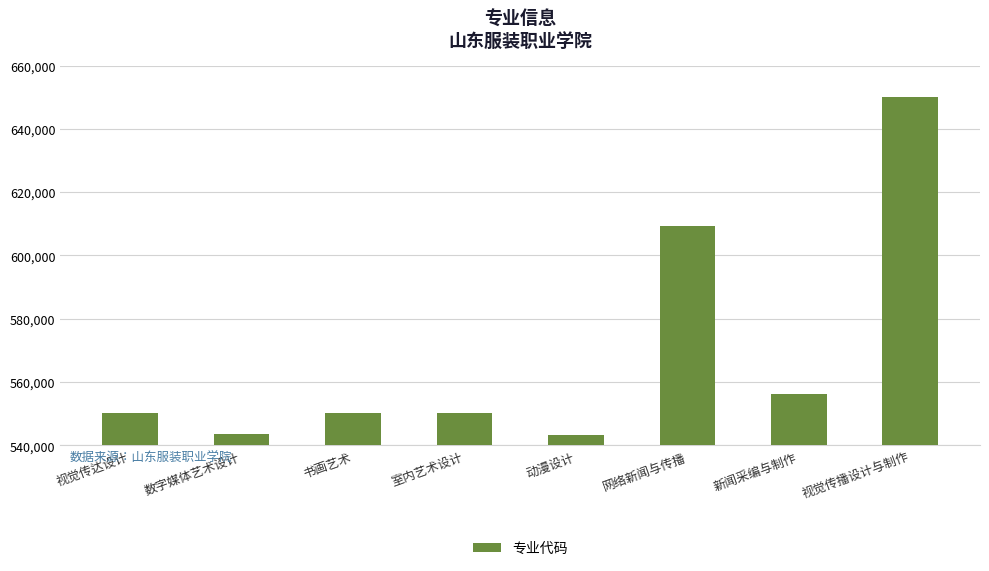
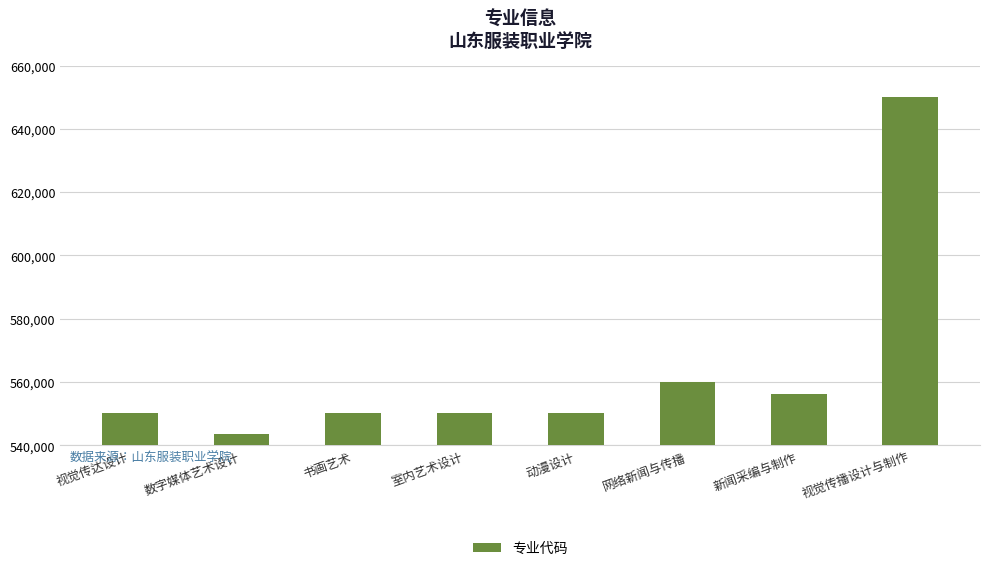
动漫设计: 543,000 -> 550,000
网络新闻与传播: 609,000 -> 560,000
